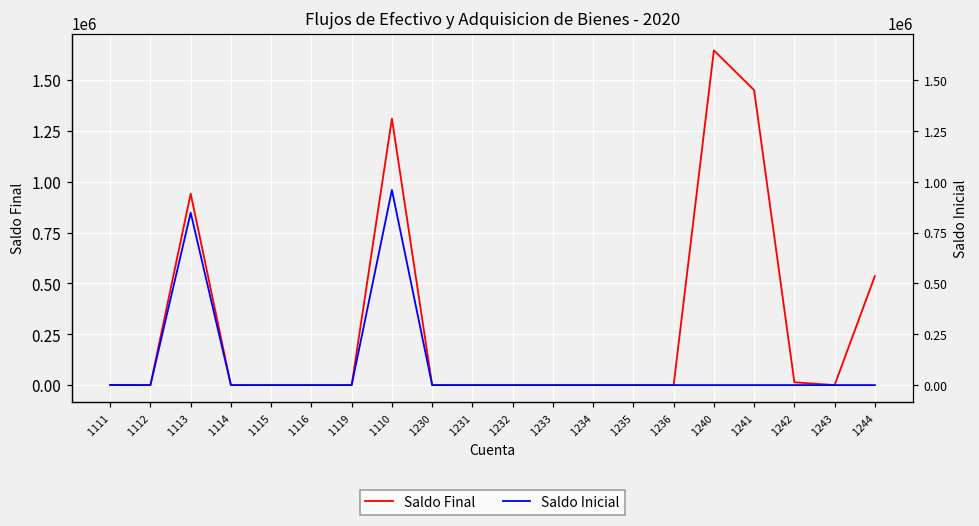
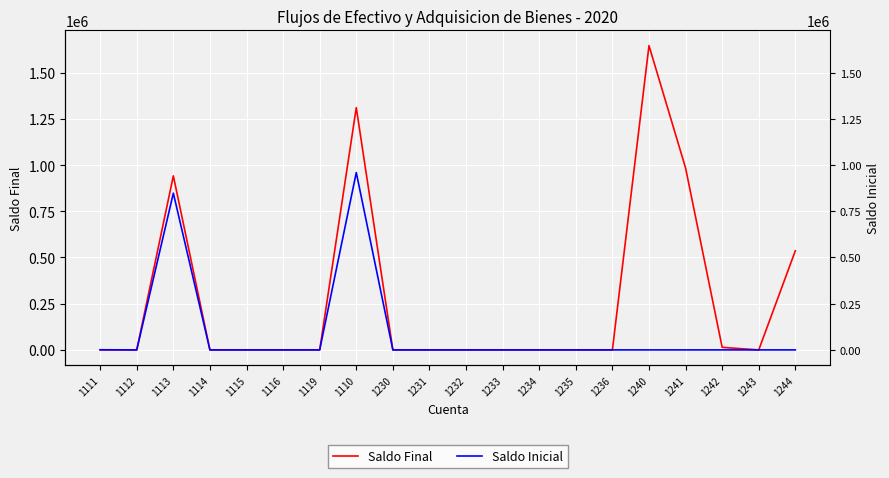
Saldo Final, 1241: 1450000 -> 980000
